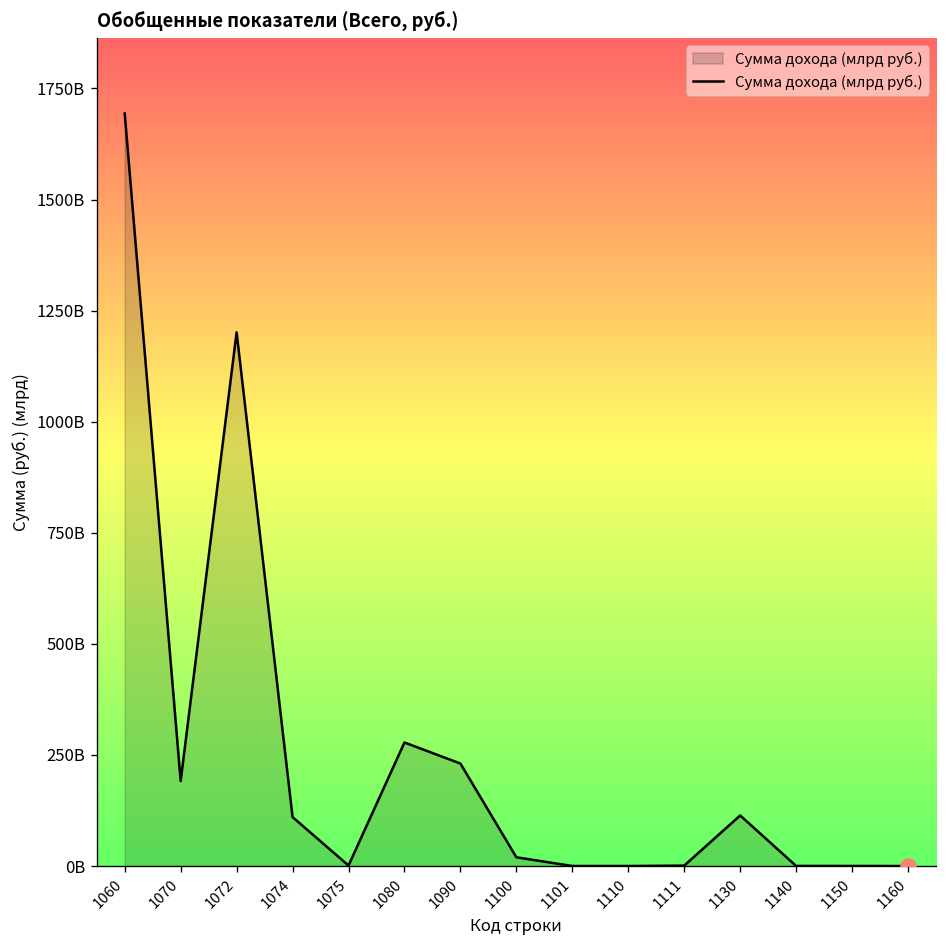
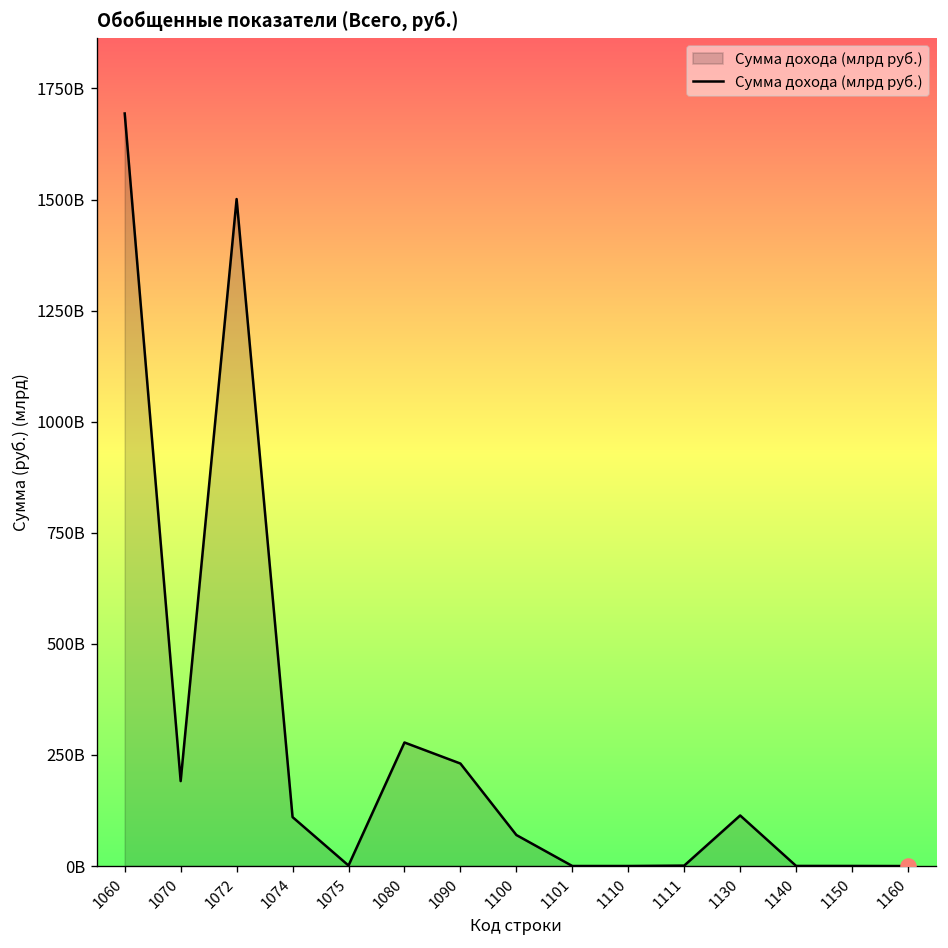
Сумма дохода (млрд руб.), 1072: 1200000000000 -> 1500000000000
Сумма дохода (млрд руб.), 1100: 20000000000 -> 70000000000
